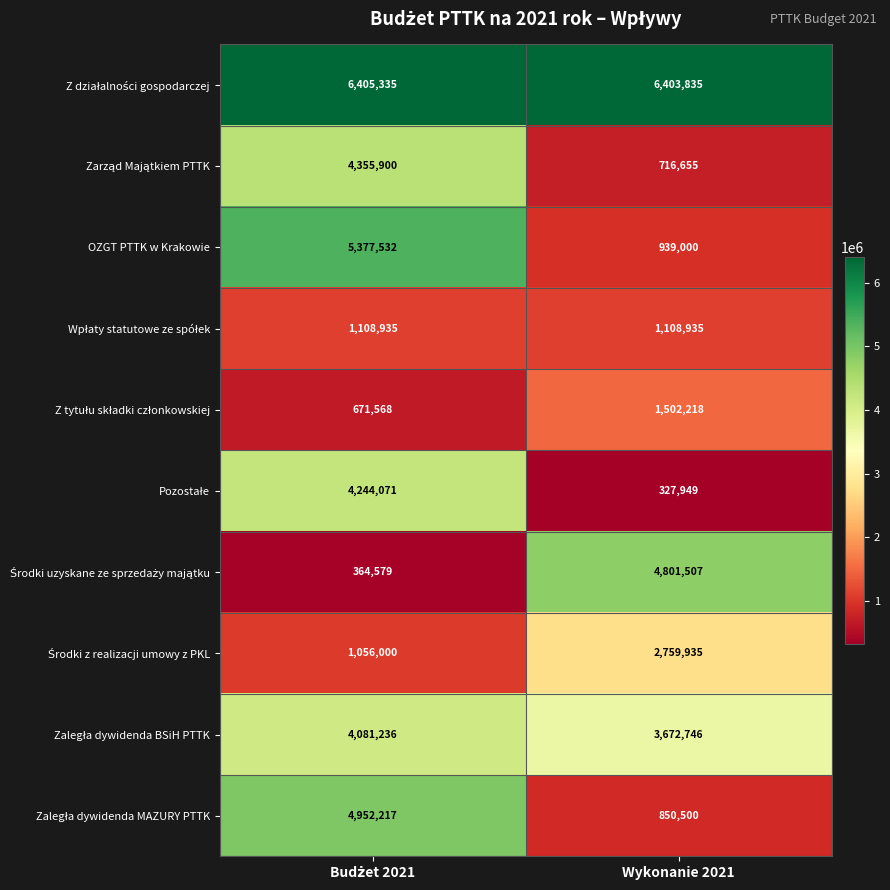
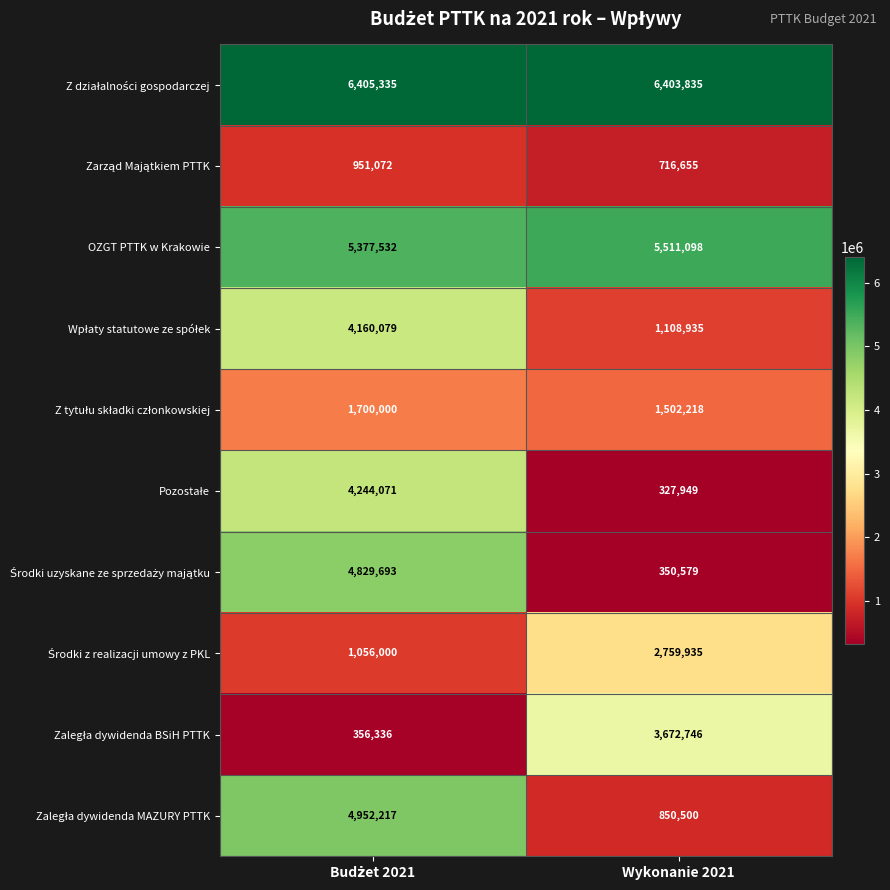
Zarząd Majątkiem PTTK, Budżet 2021: 4,355,900 -> 951,072
OZGT PTTK w Krakowie, Wykonanie 2021: 939,000 -> 5,511,098
Wpłaty statutowe ze spółek, Budżet 2021: 1,108,935 -> 4,160,079
Z tytułu składki członkowskiej, Budżet 2021: 671,568 -> 1,700,000
Środki uzyskane ze sprzedaży majątku, Budżet 2021: 364,579 -> 4,829,693
Środki uzyskane ze sprzedaży majątku, Wykonanie 2021: 4,801,507 -> 350,579
Zaległa dywidenda BSiH PTTK, Budżet 2021: 4,081,236 -> 356,336
